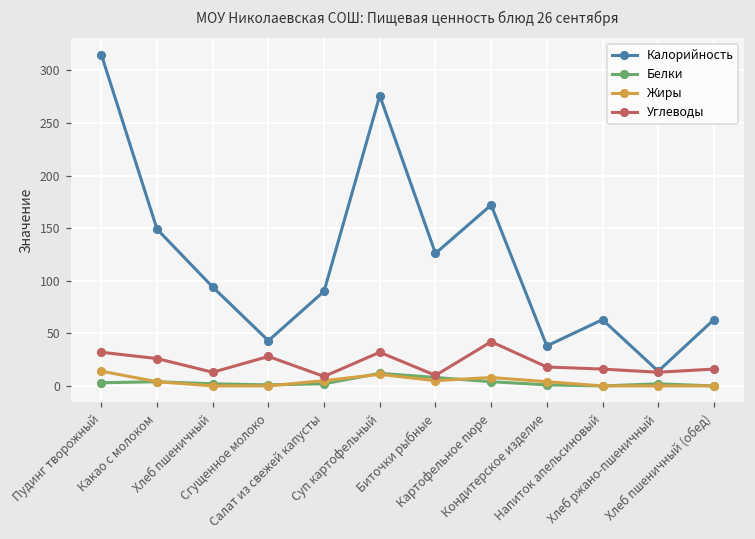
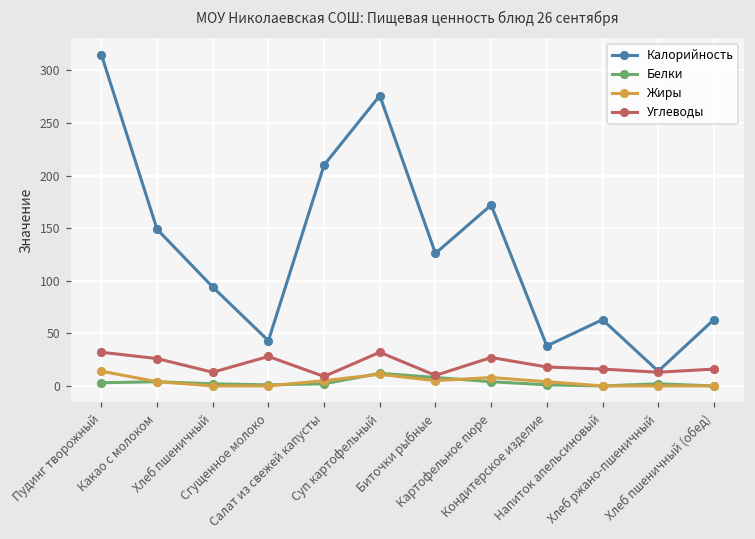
Калорийность, Салат из свежей капусты: 90 -> 210
Углеводы, Картофельное пюре: 40 -> 30
